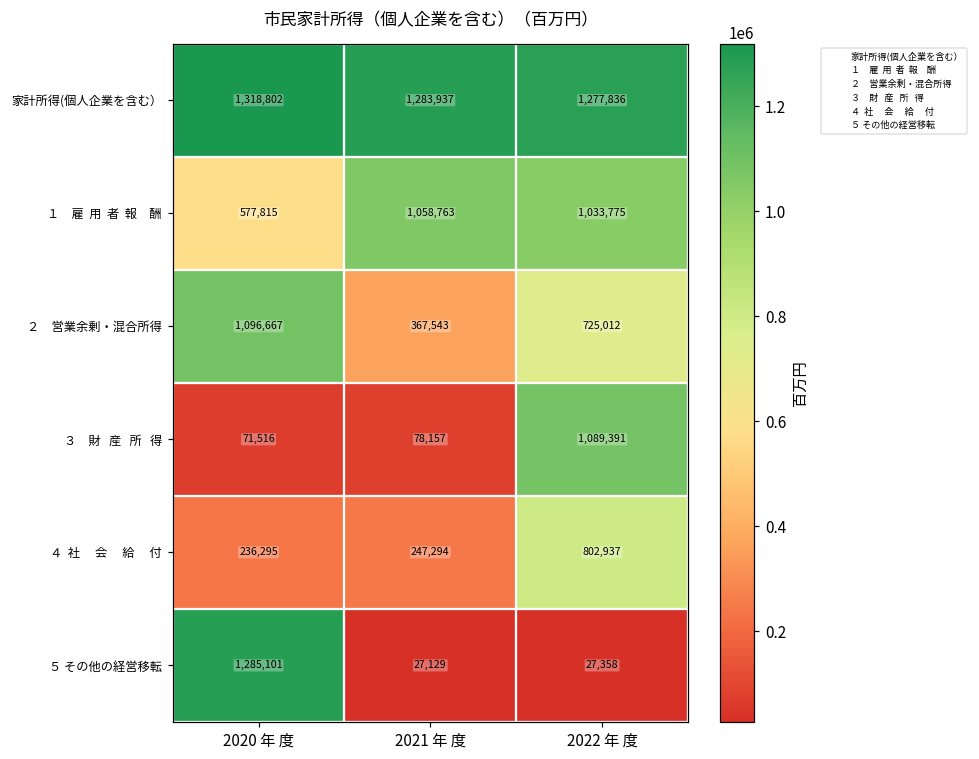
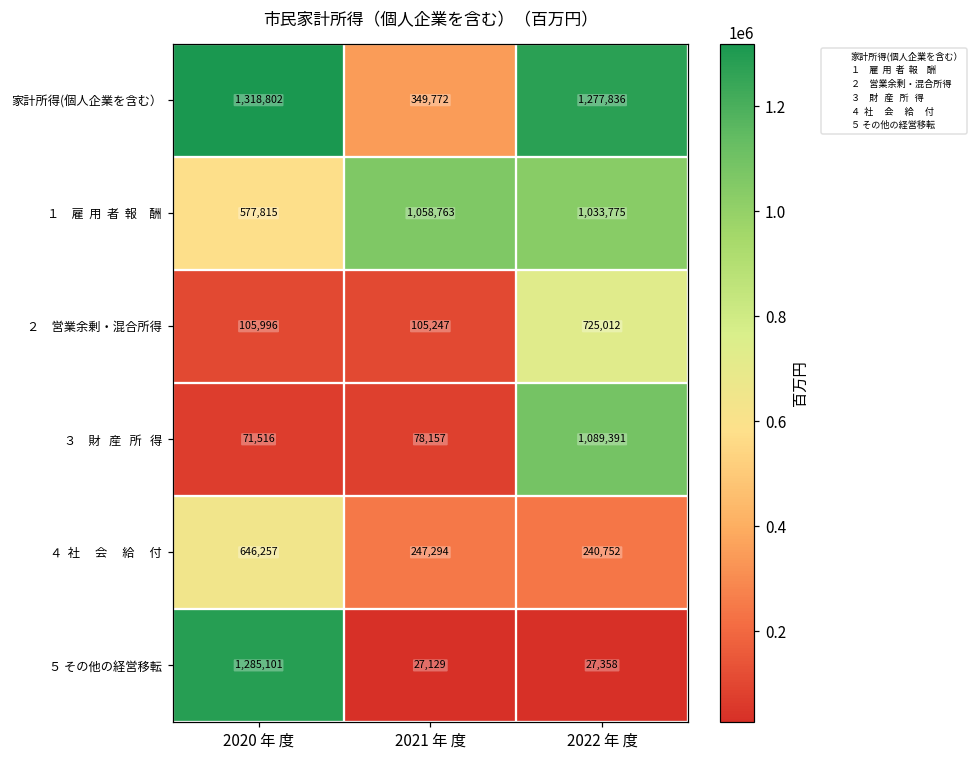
家計所得(個人企業を含む）, 2021 年 度: 1,283,937 -> 349,772
２ 営業余剰・混合所得, 2020 年 度: 1,096,667 -> 105,996
２ 営業余剰・混合所得, 2021 年 度: 367,543 -> 105,247
４ 社 会 給 付, 2020 年 度: 236,295 -> 646,257
４ 社 会 給 付, 2022 年 度: 802,937 -> 240,752
